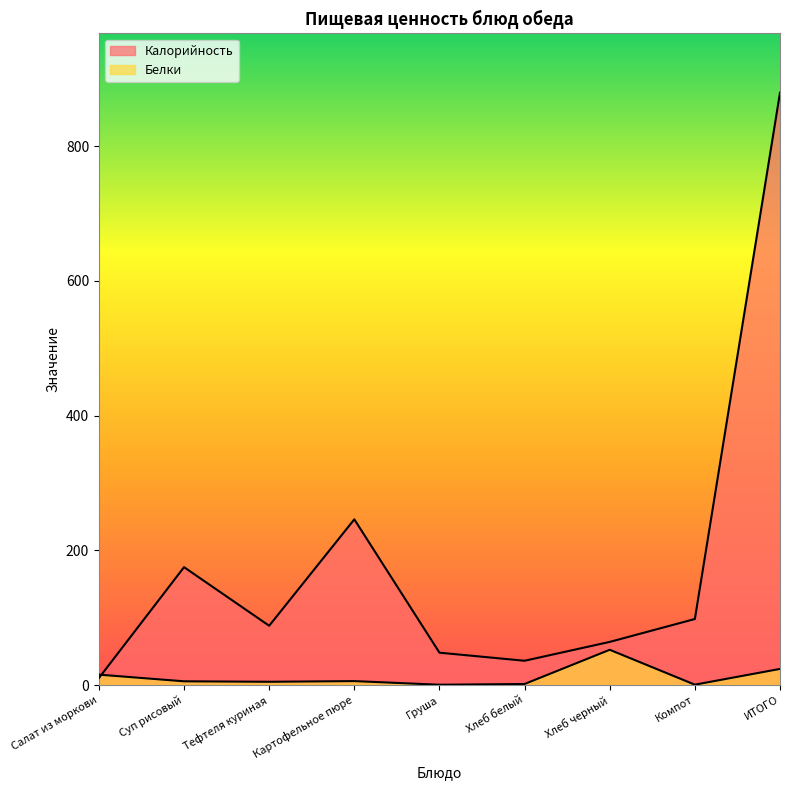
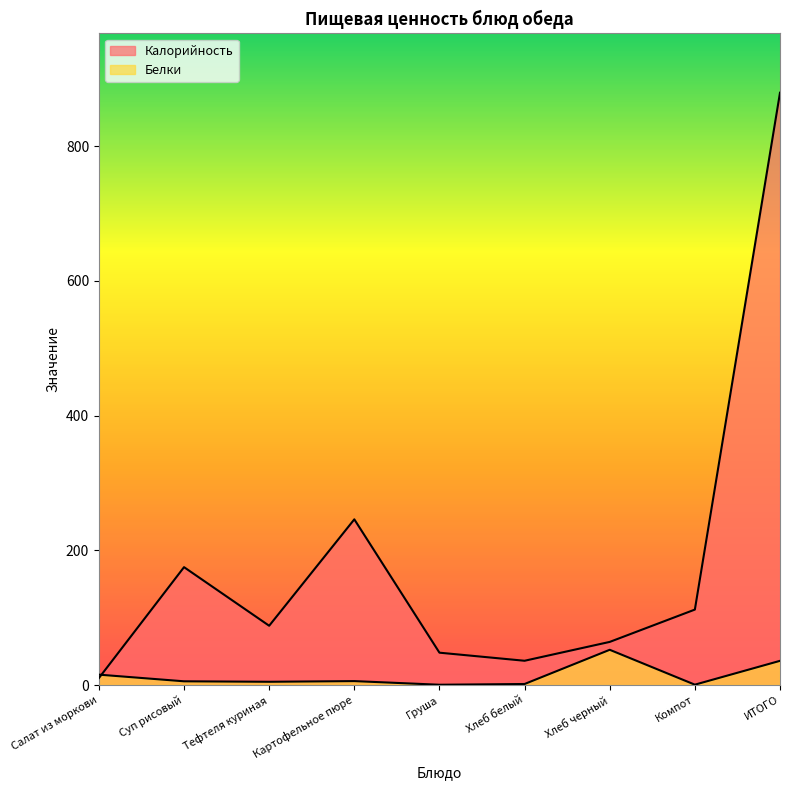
Калорийность, Компот: 100 -> 110
Белки, ИТОГО: 20 -> 40
